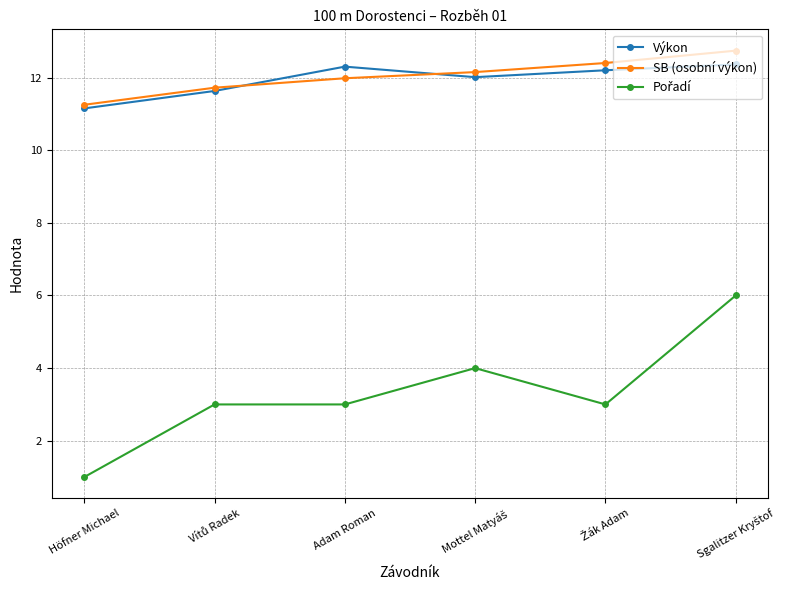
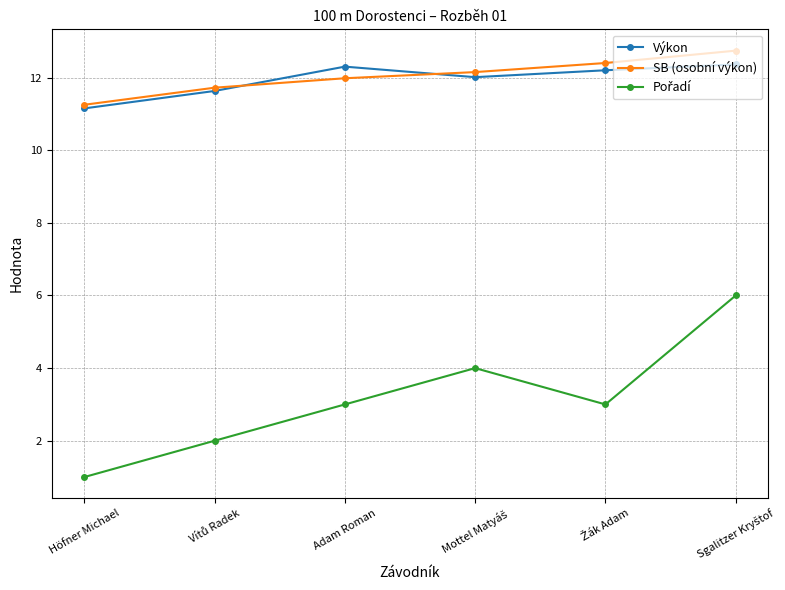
Pořadí, Vítů Radek: 3 -> 2
